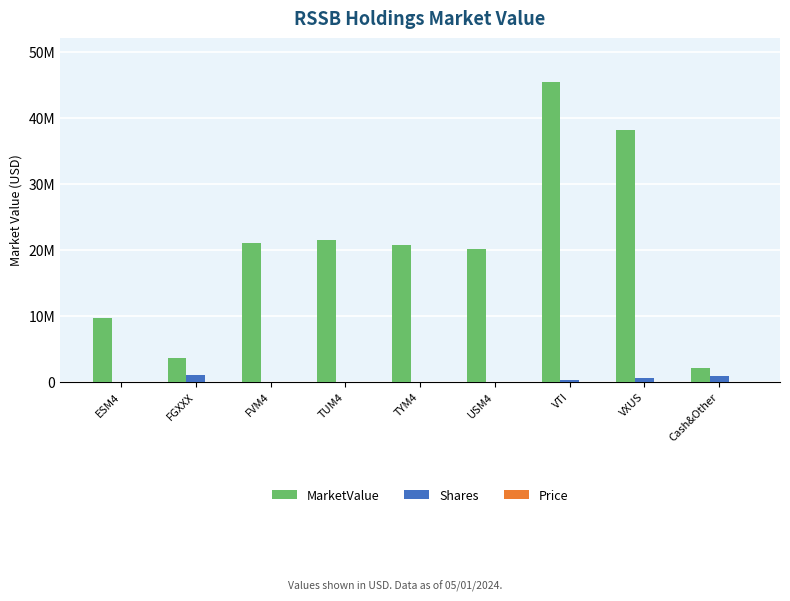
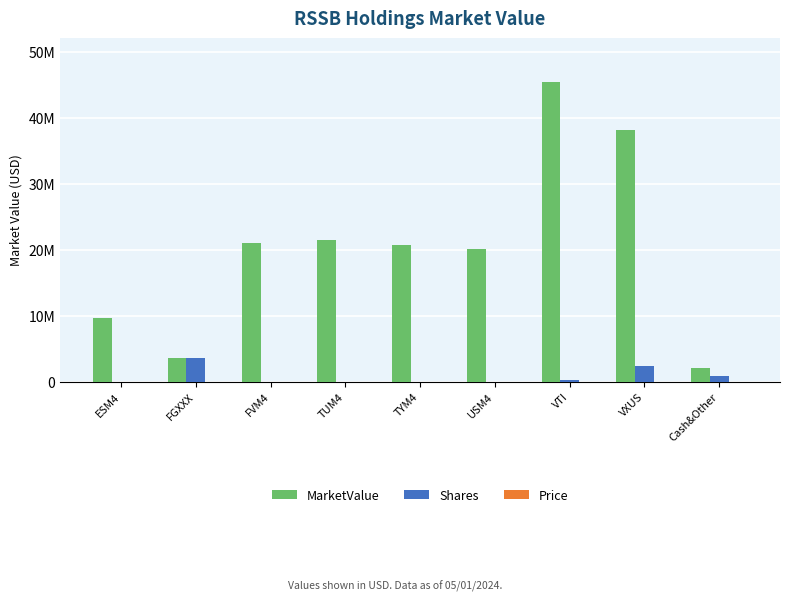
Shares, FGXXX: 1000000 -> 4000000
Shares, VXUS: 1000000 -> 2000000
